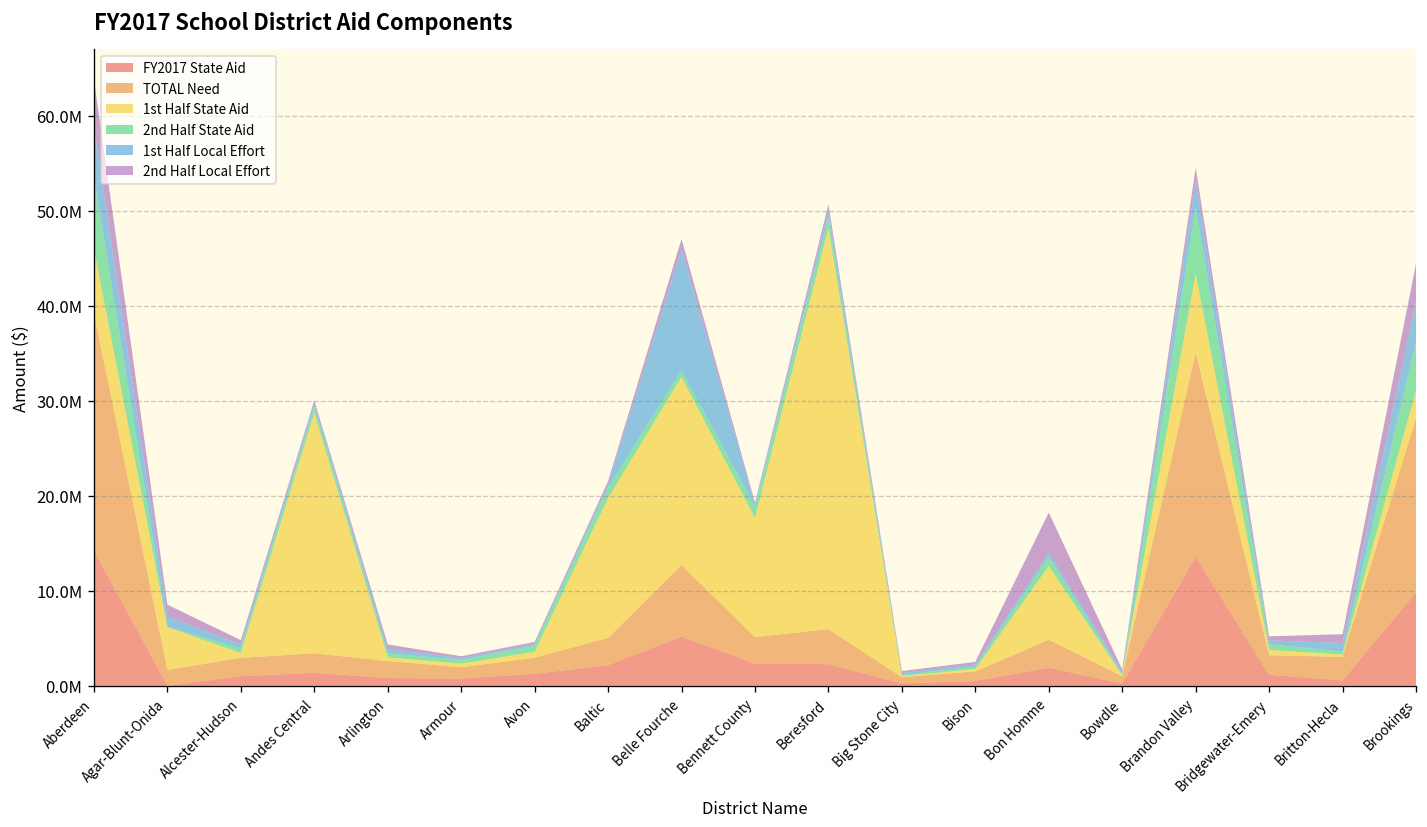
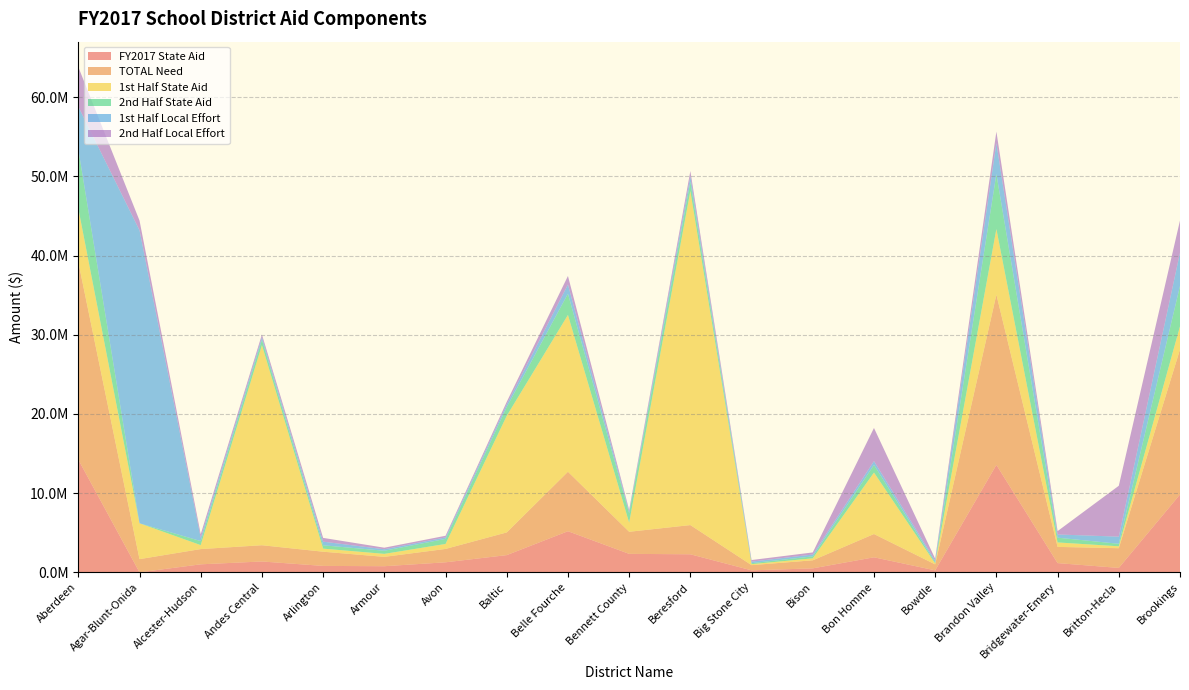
1st Half Local Effort, Agar-Blunt-Onida: 1000000 -> 37000000
2nd Half State Aid, Belle Fourche: 1000000 -> 3000000
1st Half Local Effort, Belle Fourche: 13000000 -> 1000000
1st Half State Aid, Bennett County: 13000000 -> 1000000
1st Half Local Effort, Brandon Valley: 3000000 -> 4000000
2nd Half Local Effort, Britton-Hecla: 1000000 -> 6000000
